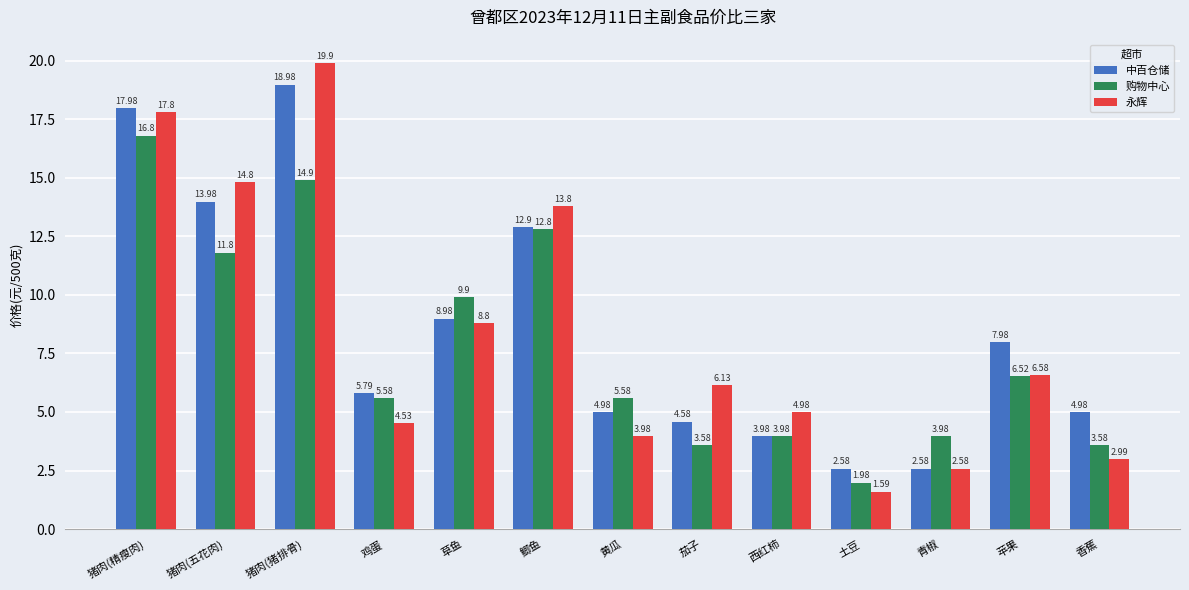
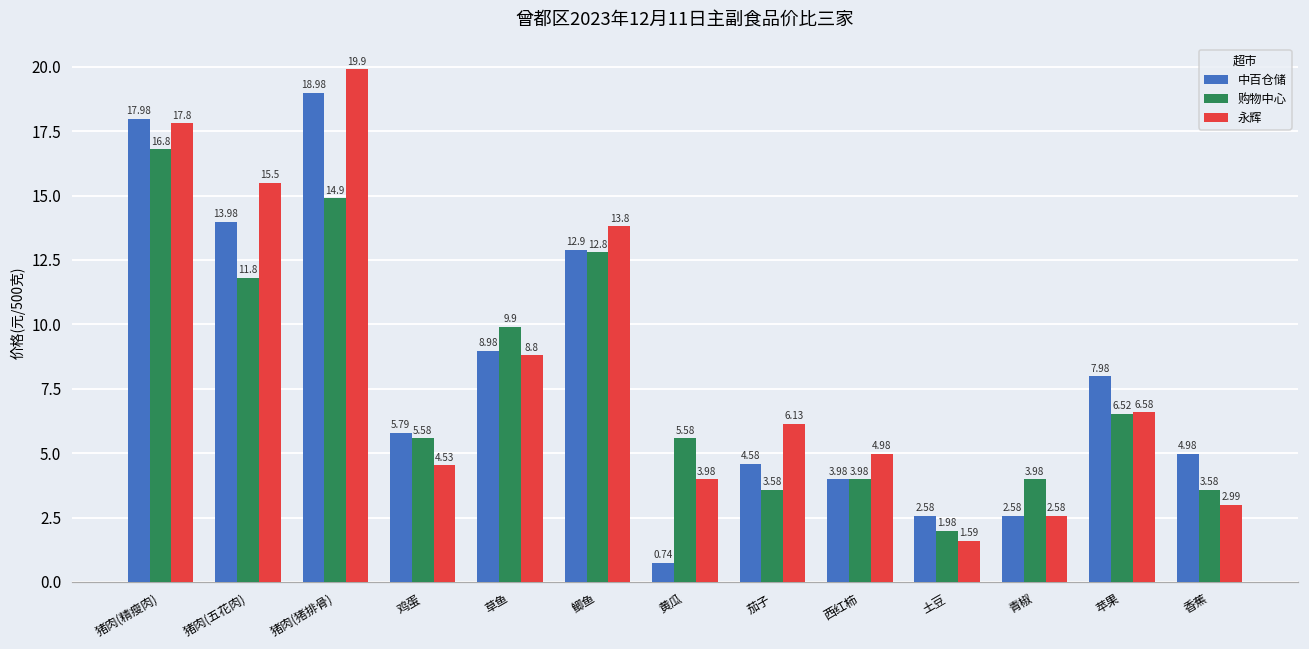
永辉, 猪肉(五花肉): 14.8 -> 15.5
中百仓储, 黄瓜: 4.98 -> 0.74
